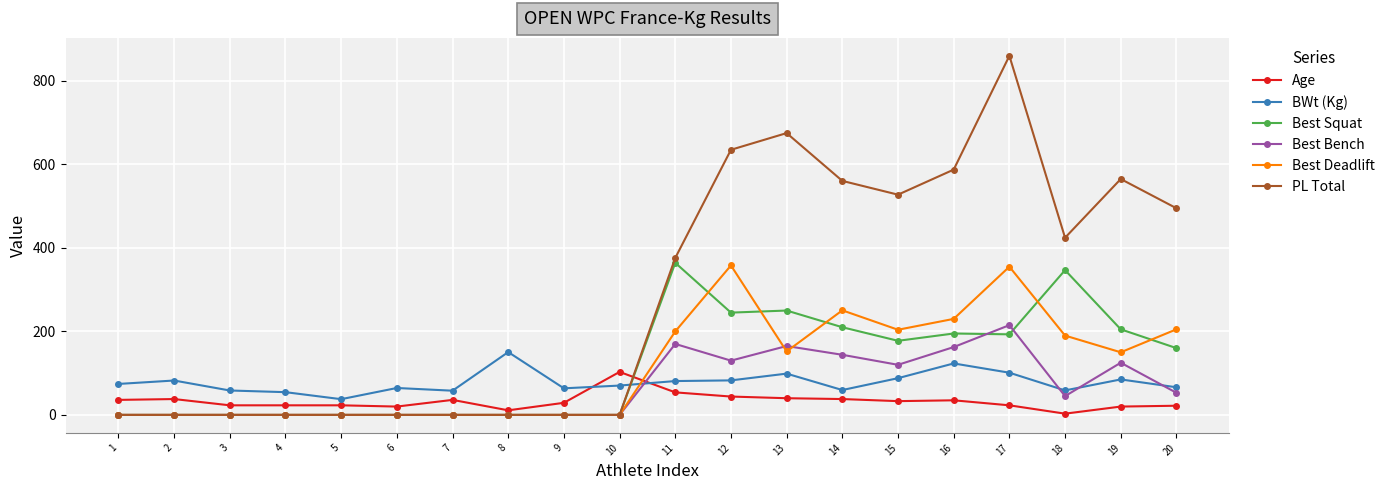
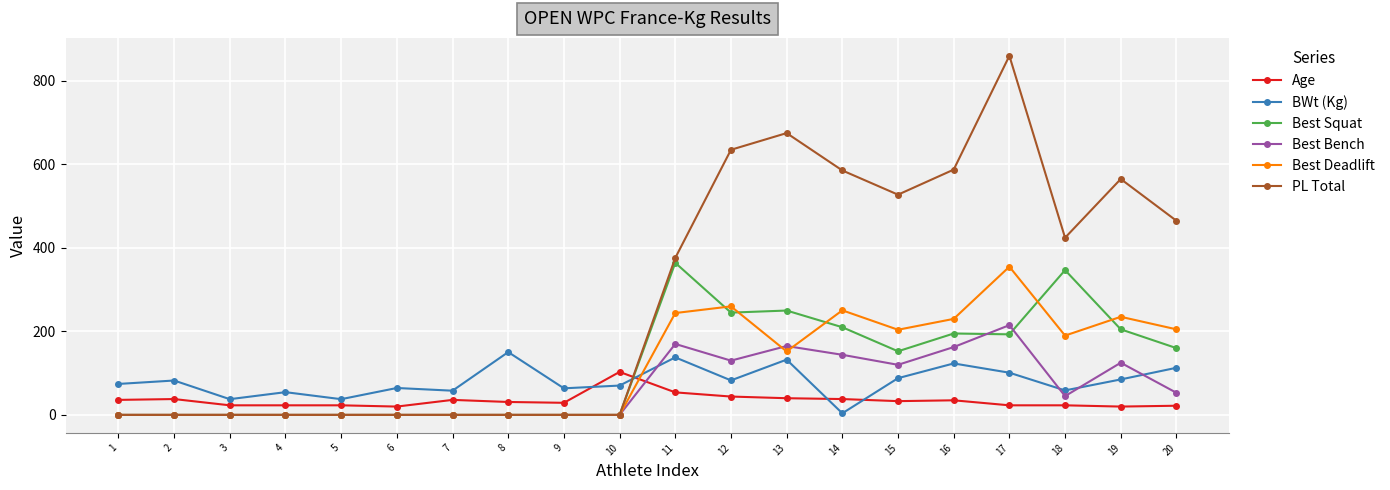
BWt (Kg), 3: 60 -> 40
Age, 8: 10 -> 30
BWt (Kg), 11: 80 -> 140
Best Deadlift, 11: 200 -> 240
Best Deadlift, 12: 360 -> 260
BWt (Kg), 13: 100 -> 130
BWt (Kg), 14: 60 -> 0
PL Total, 14: 560 -> 590
Best Squat, 15: 180 -> 150
Age, 18: 0 -> 20
Best Deadlift, 19: 150 -> 240
BWt (Kg), 20: 70 -> 110
PL Total, 20: 500 -> 470
